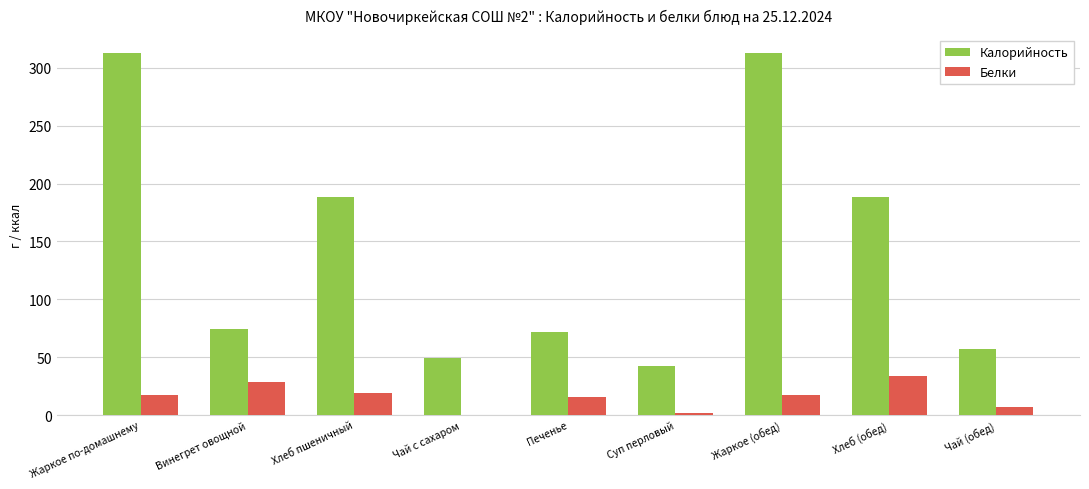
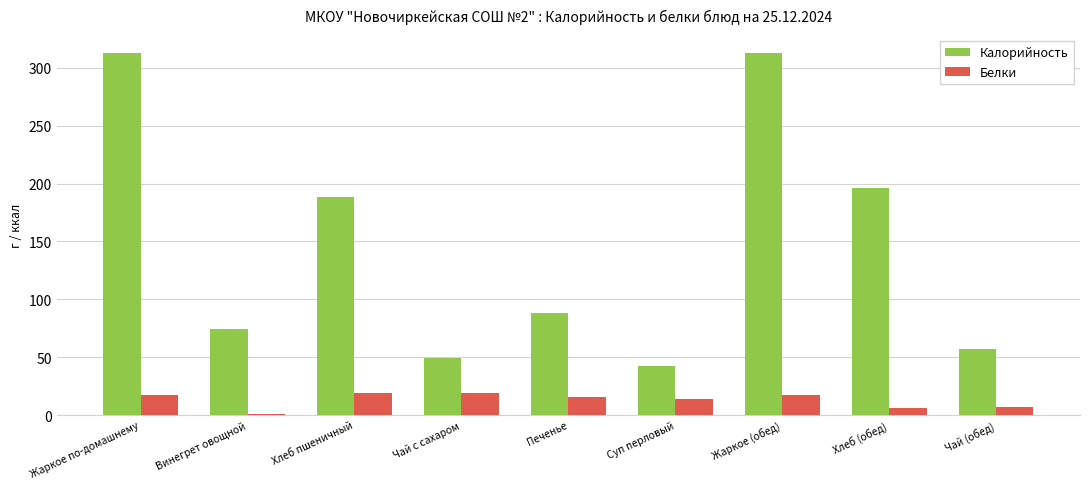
Белки, Винегрет овощной: 28 -> 1
Белки, Чай с сахаром: 0 -> 19
Калорийность, Печенье: 72 -> 88
Белки, Суп перловый: 2 -> 14
Калорийность, Хлеб (обед): 188 -> 196
Белки, Хлеб (обед): 34 -> 6
